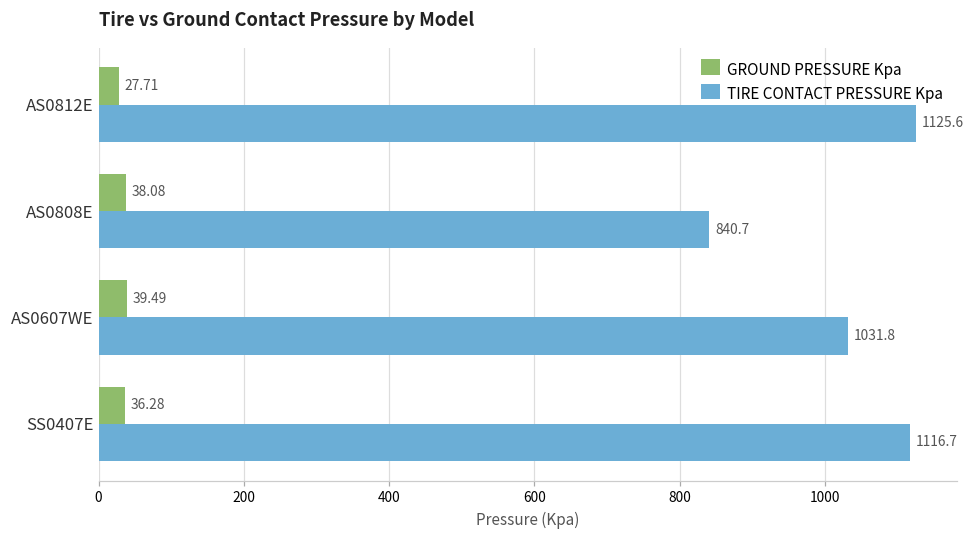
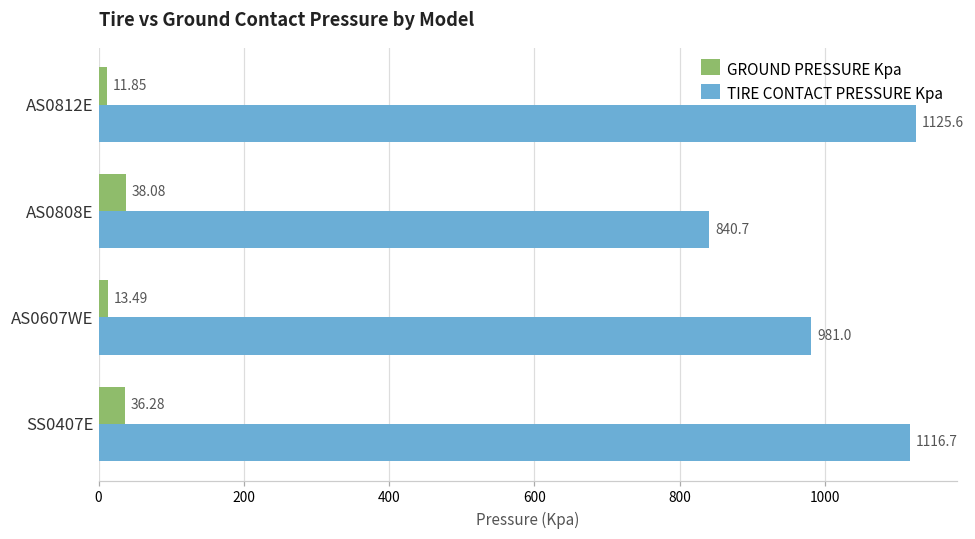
GROUND PRESSURE Kpa, AS0812E: 27.71 -> 11.85
GROUND PRESSURE Kpa, AS0607WE: 39.49 -> 13.49
TIRE CONTACT PRESSURE Kpa, AS0607WE: 1031.8 -> 981.0
